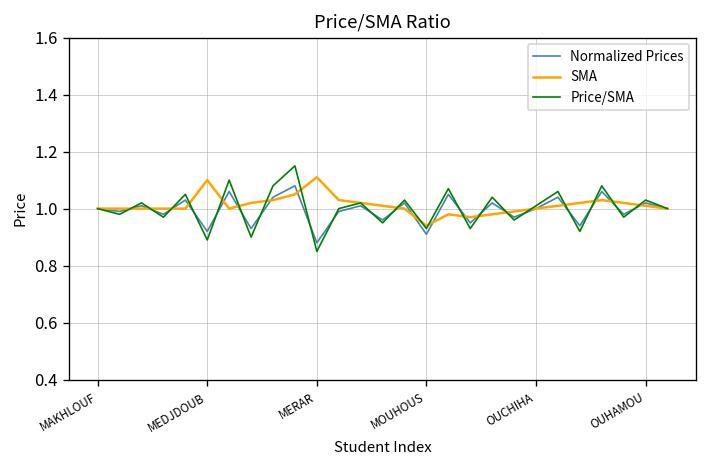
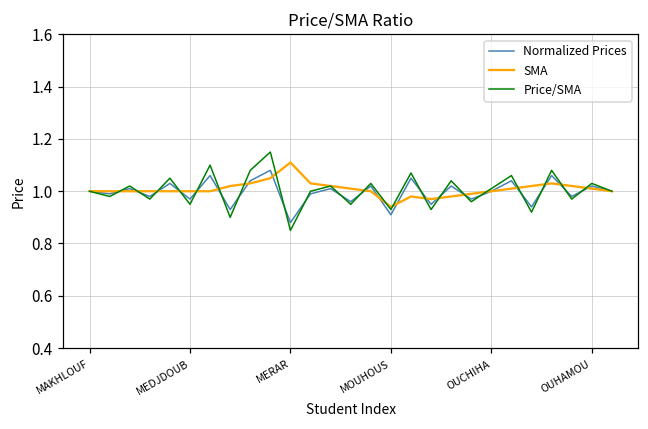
Normalized Prices, MEDJDOUB: 0.92 -> 0.97
SMA, MEDJDOUB: 1.1 -> 1.0
Price/SMA, MEDJDOUB: 0.89 -> 0.95
